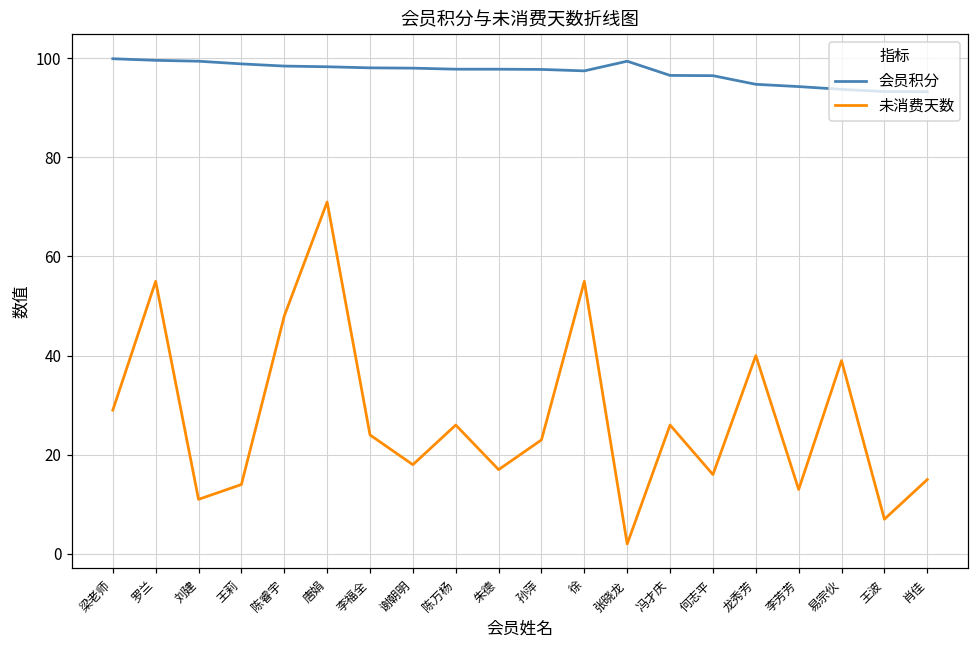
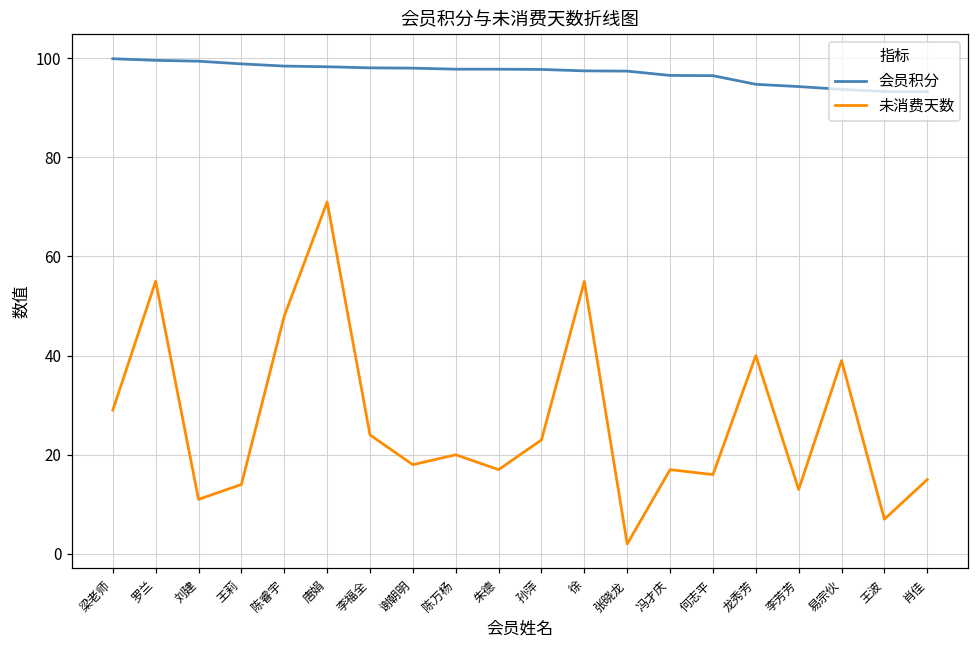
未消费天数, 陈万杨: 26 -> 20
会员积分, 张晓龙: 99 -> 97
未消费天数, 冯才庆: 26 -> 17
